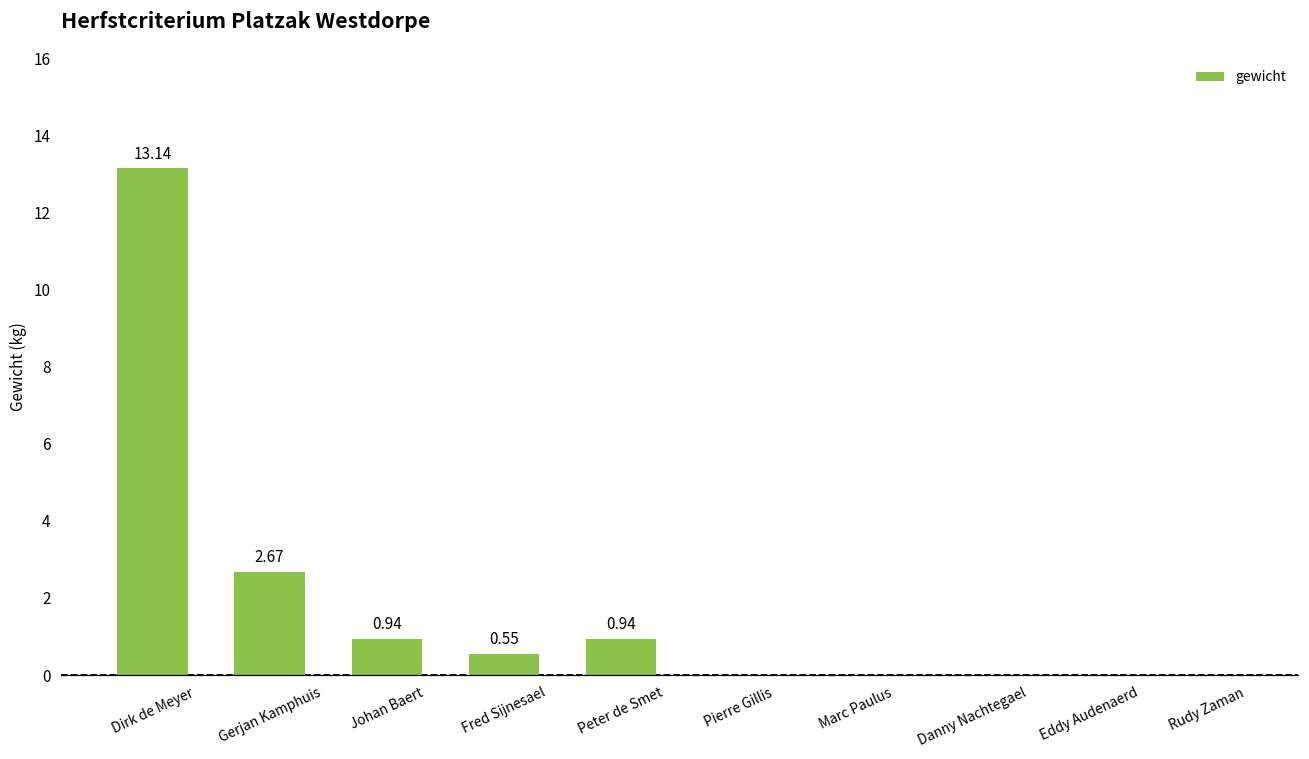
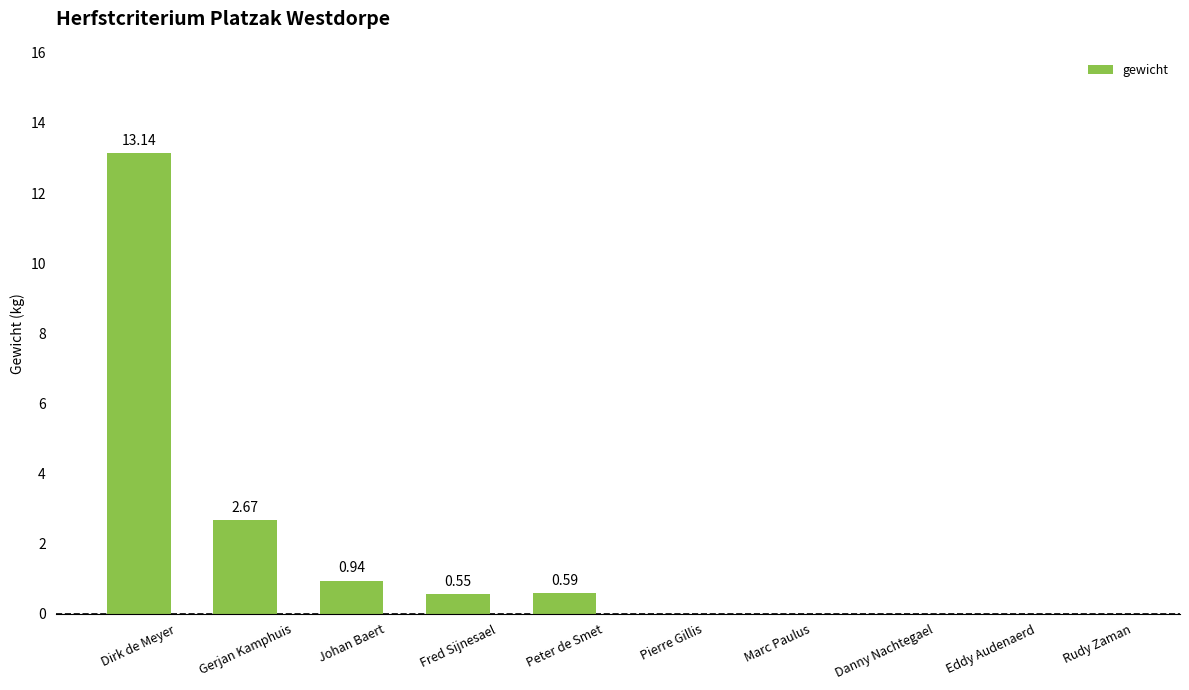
Peter de Smet: 0.94 -> 0.59
